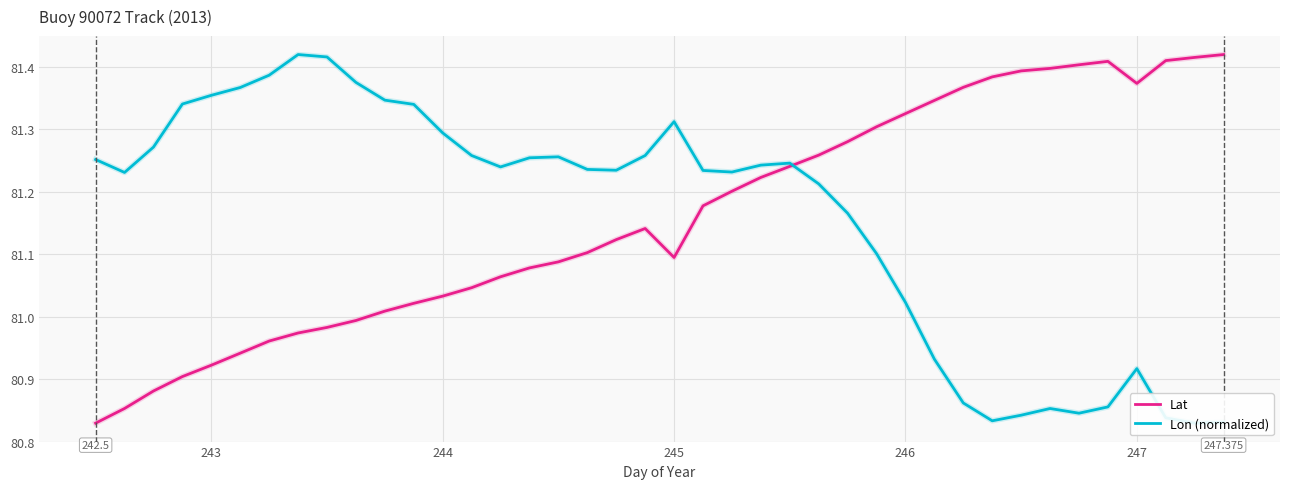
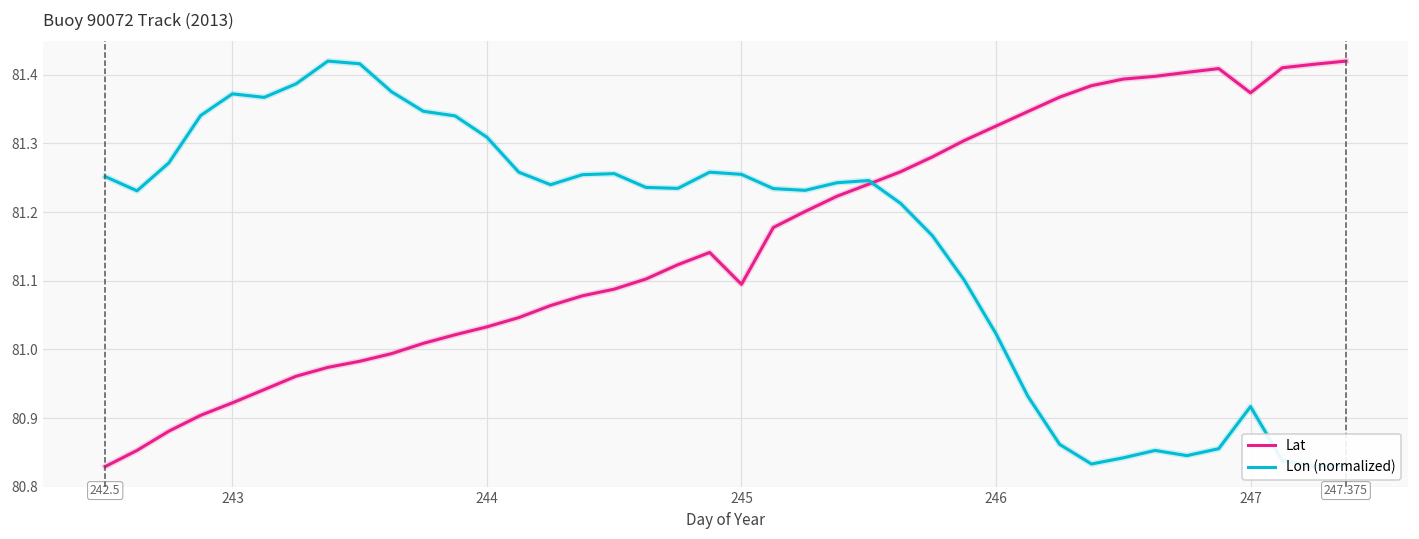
Lon (normalized), 243: 81.35 -> 81.37
Lon (normalized), 244: 81.29 -> 81.31
Lon (normalized), 245: 81.31 -> 81.25
